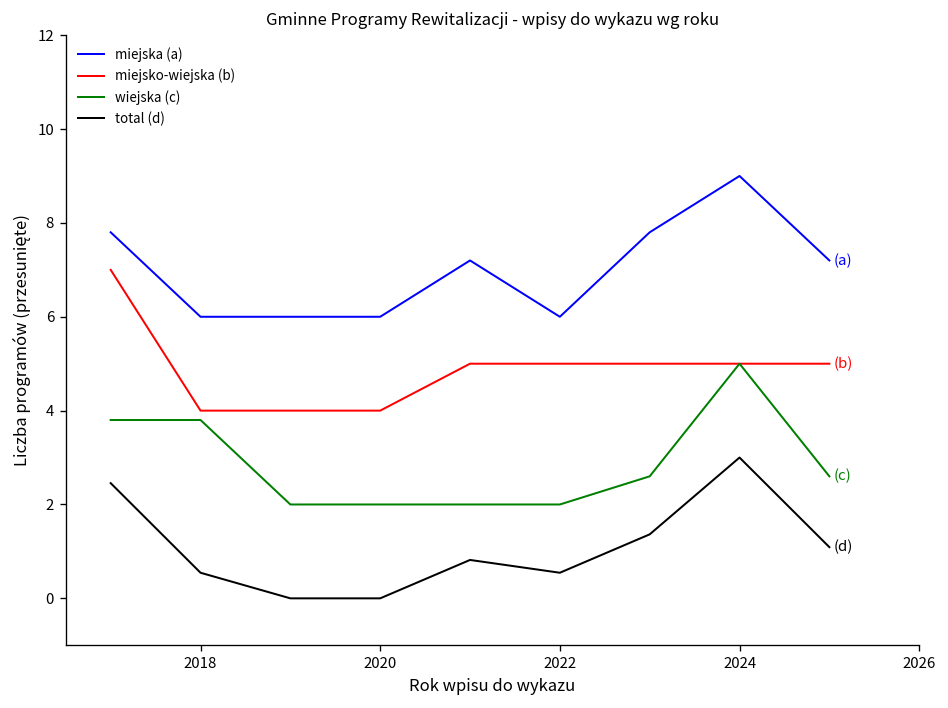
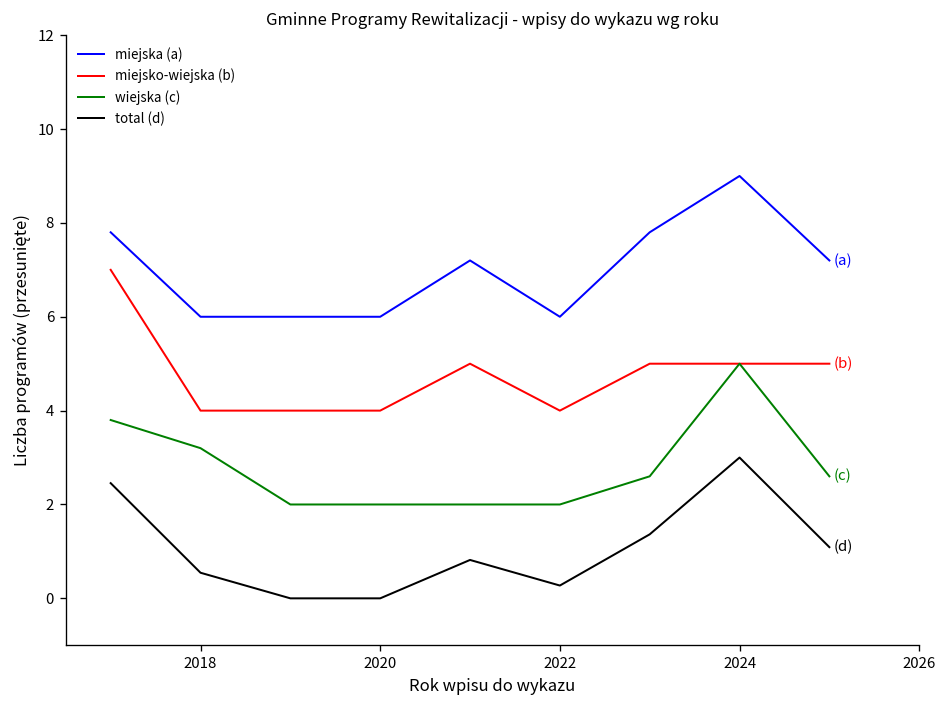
wiejska (c), 2018: 3.8 -> 3.2
miejsko-wiejska (b), 2022: 5.0 -> 4.0
total (d), 2022: 0.5 -> 0.3
